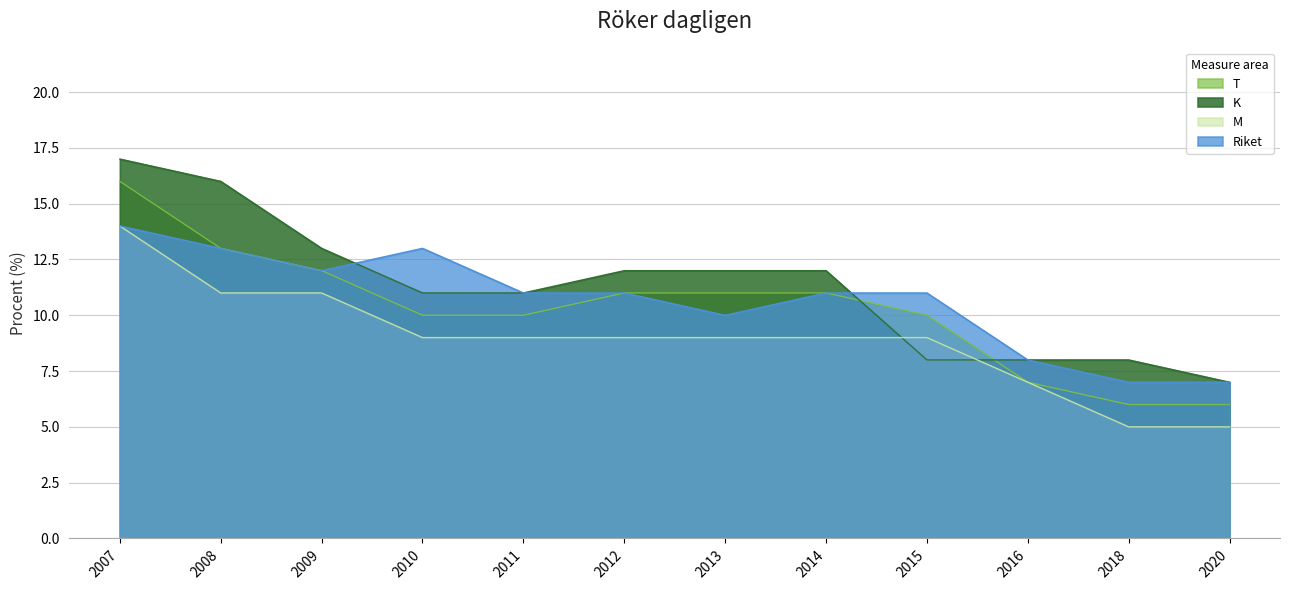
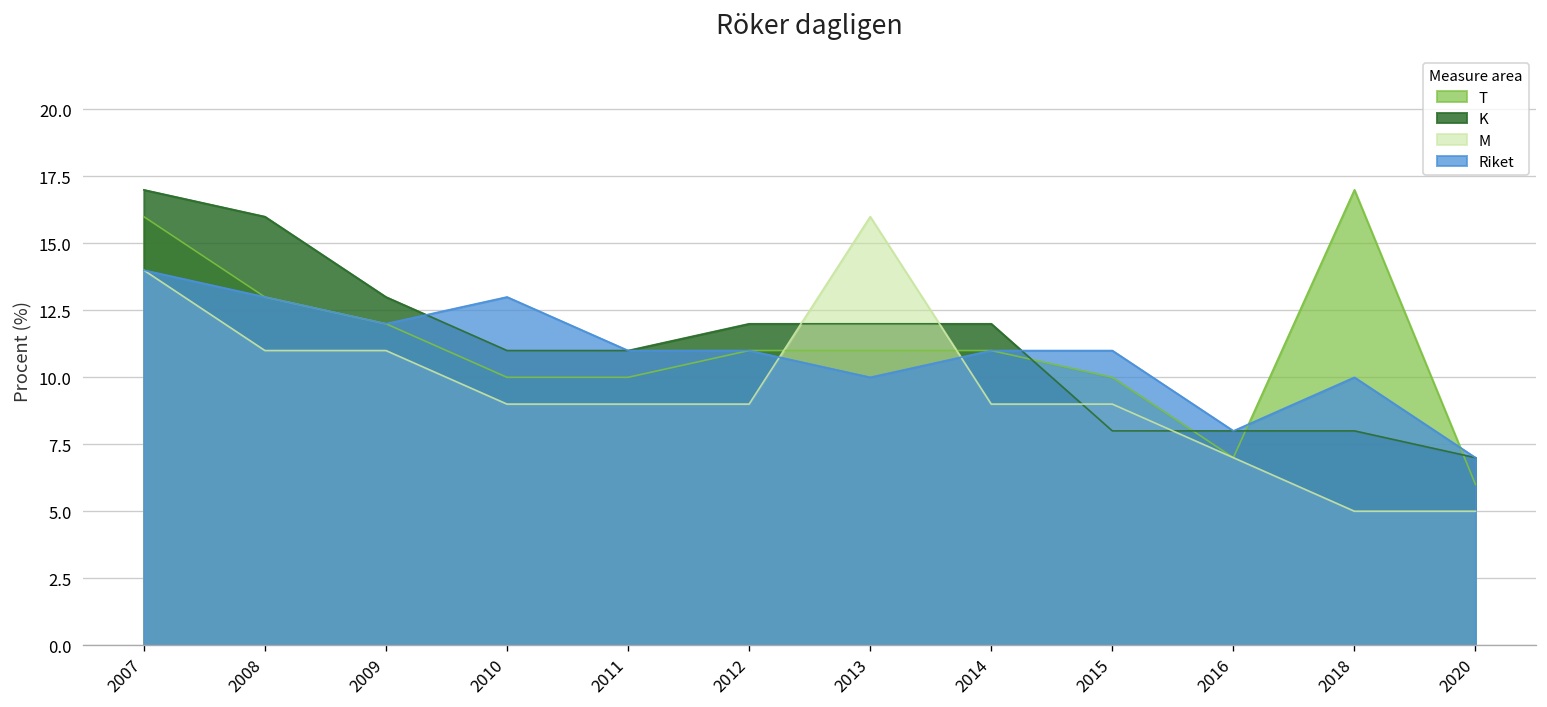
M, 2013: 9 -> 16
T, 2018: 6 -> 17
Riket, 2018: 7 -> 10
